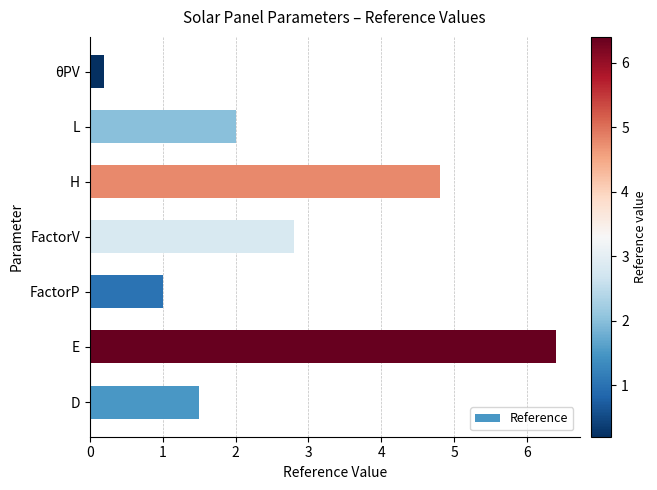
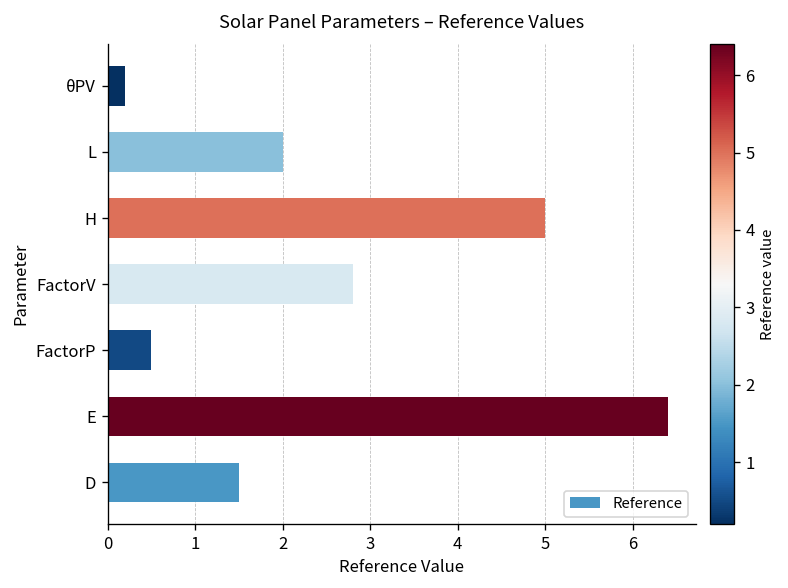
H: 4.8 -> 5.0
FactorP: 1.0 -> 0.5
